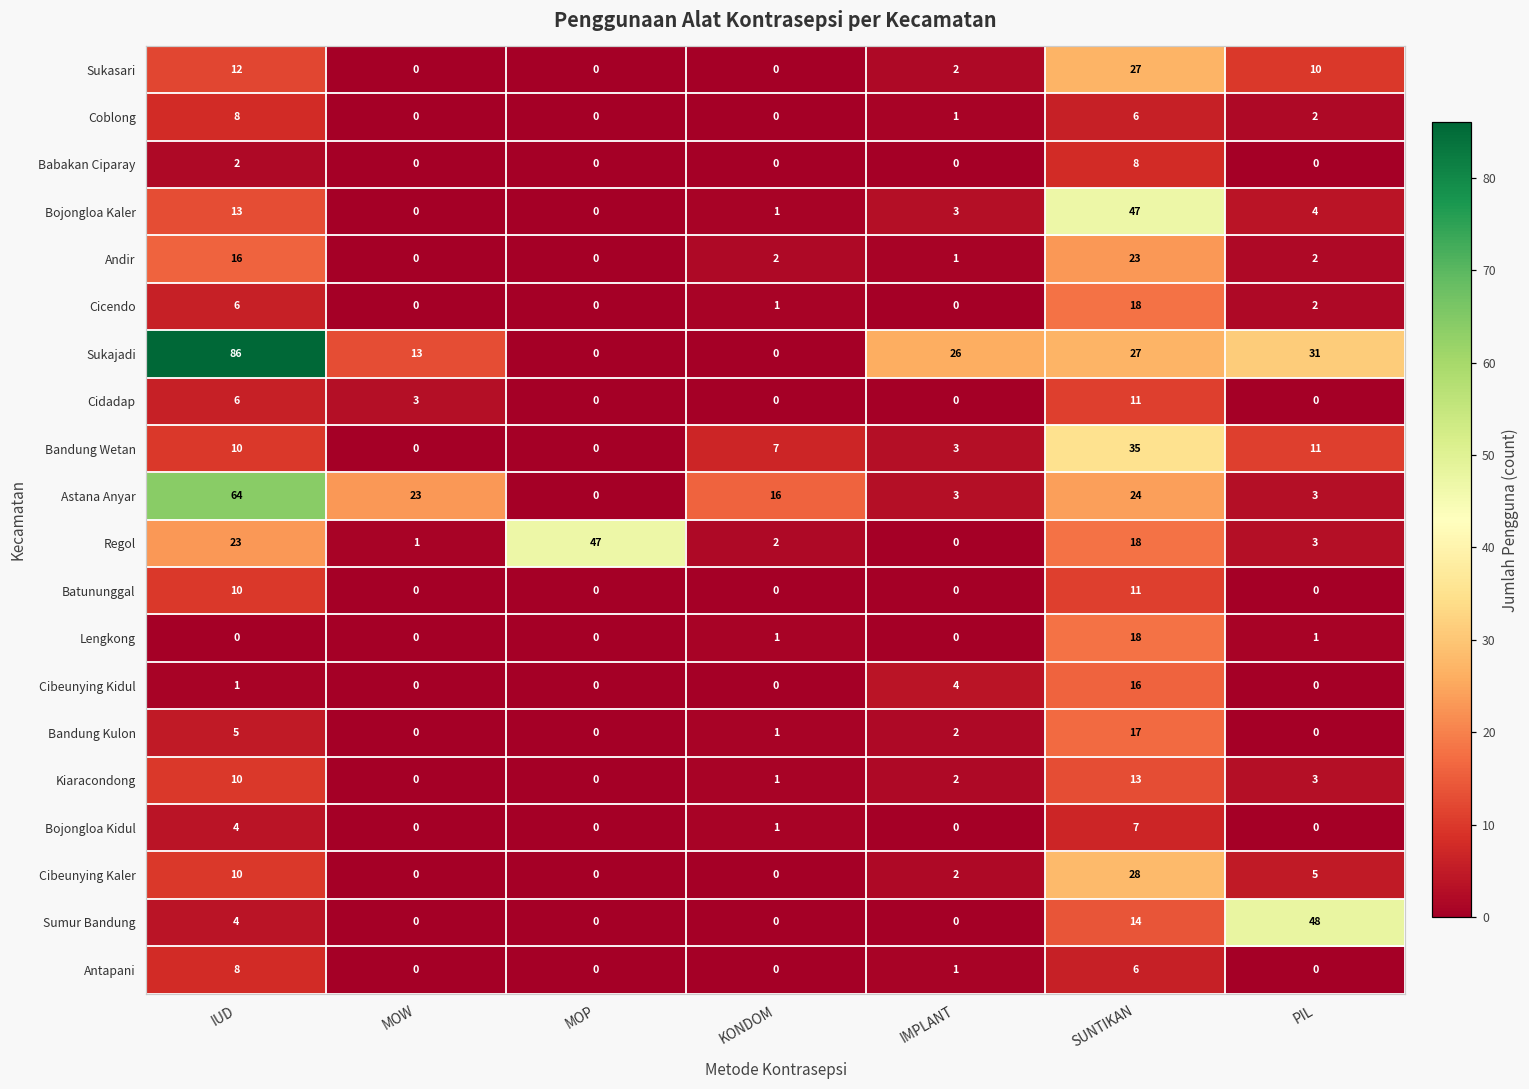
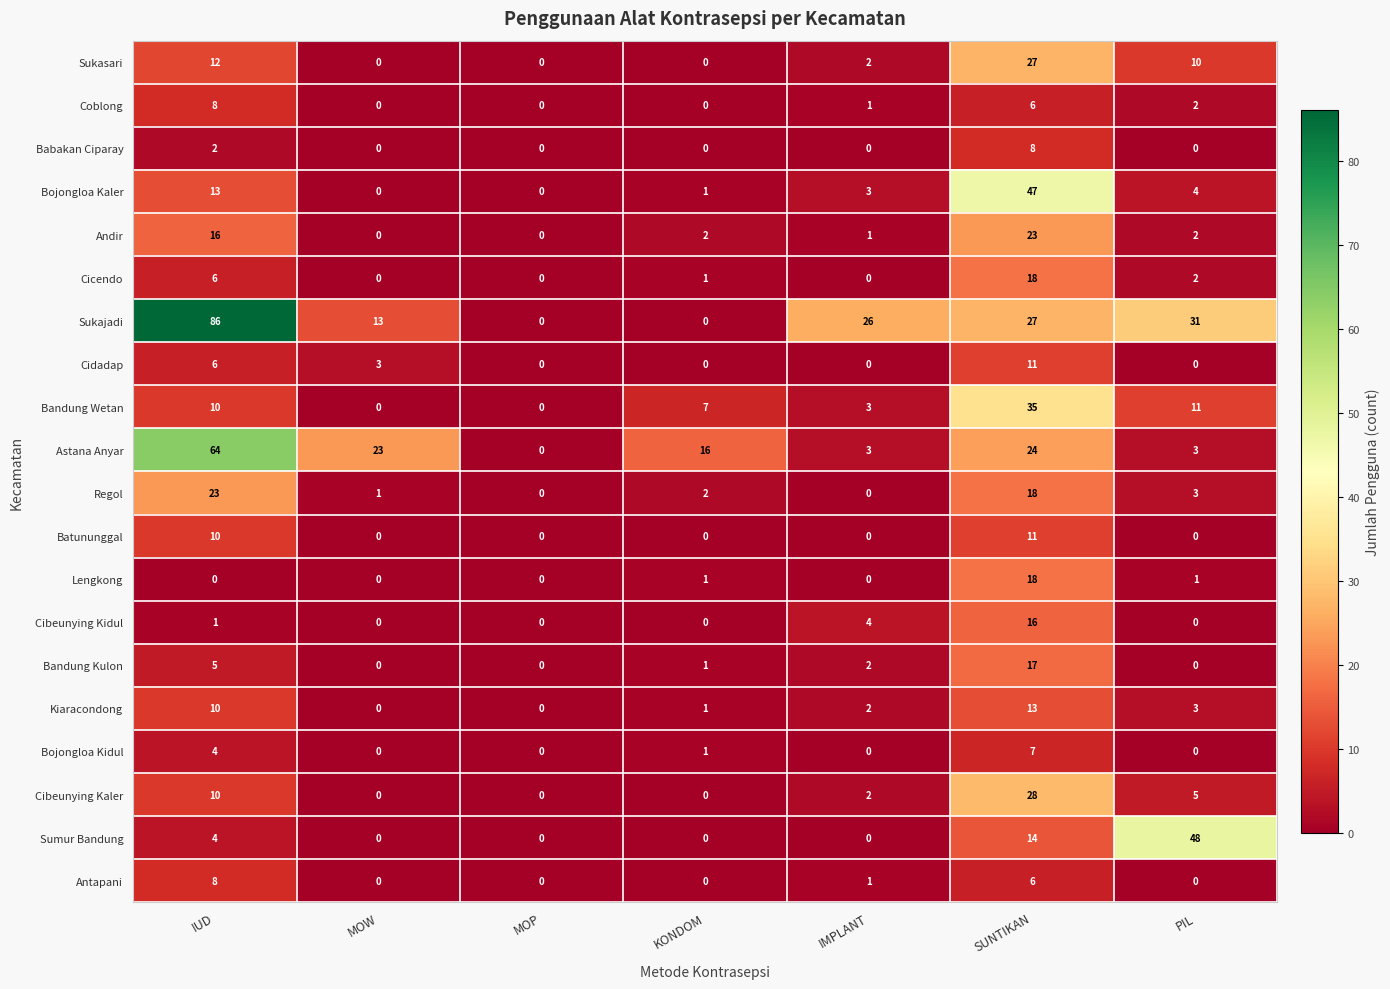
Regol, MOP: 47 -> 0
